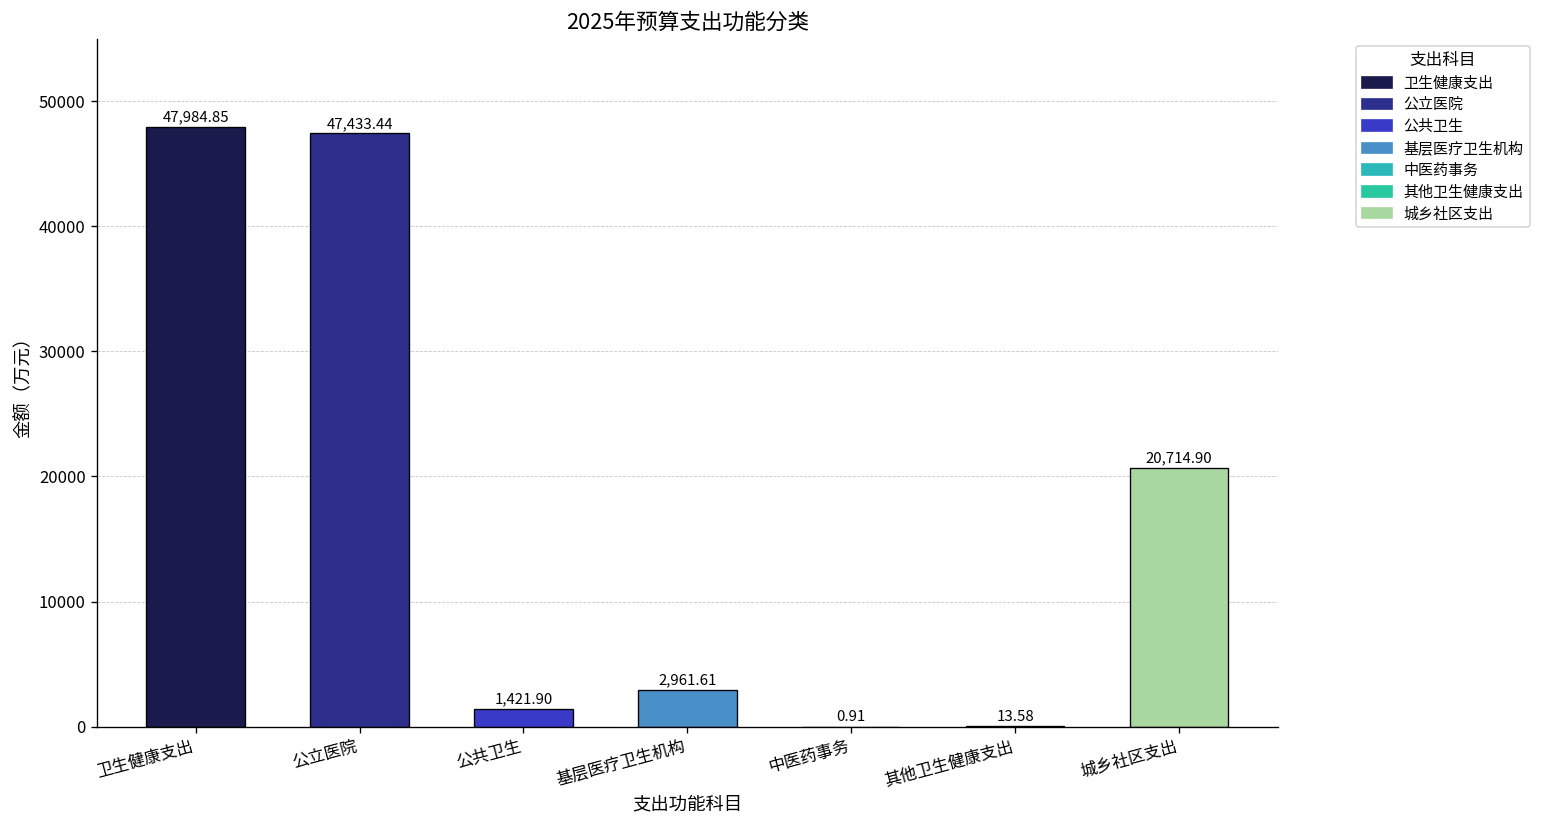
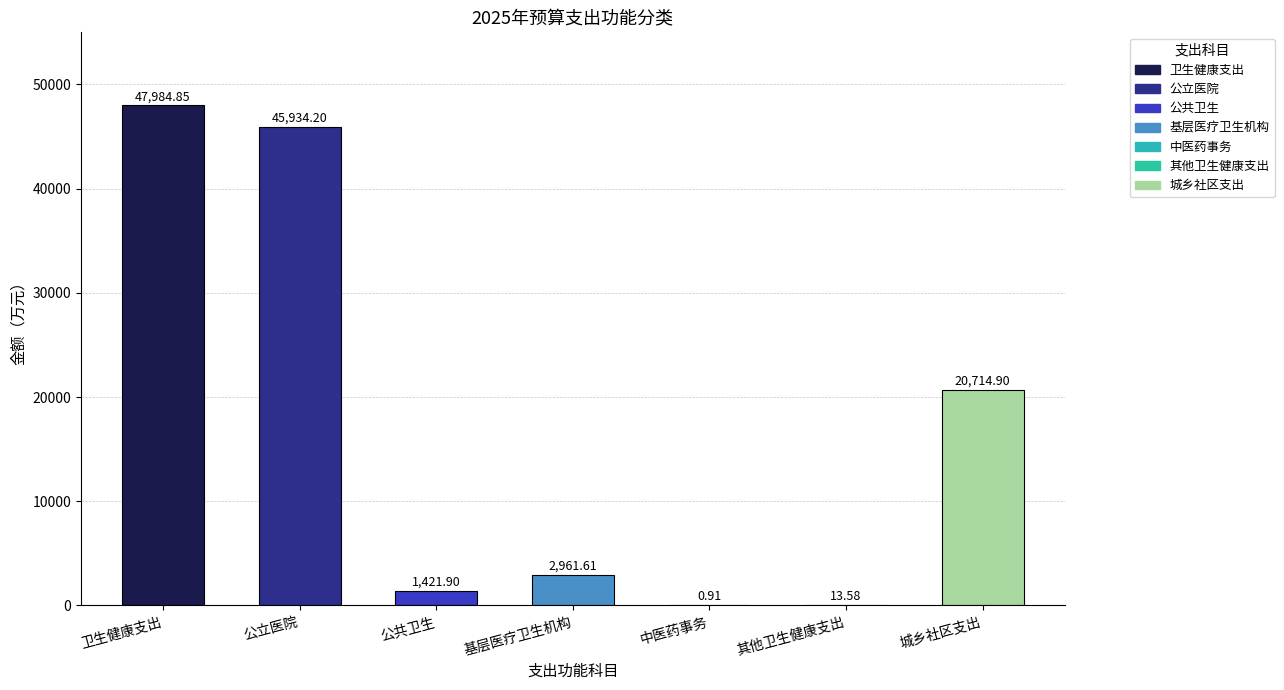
公立医院: 47,433.44 -> 45,934.20
